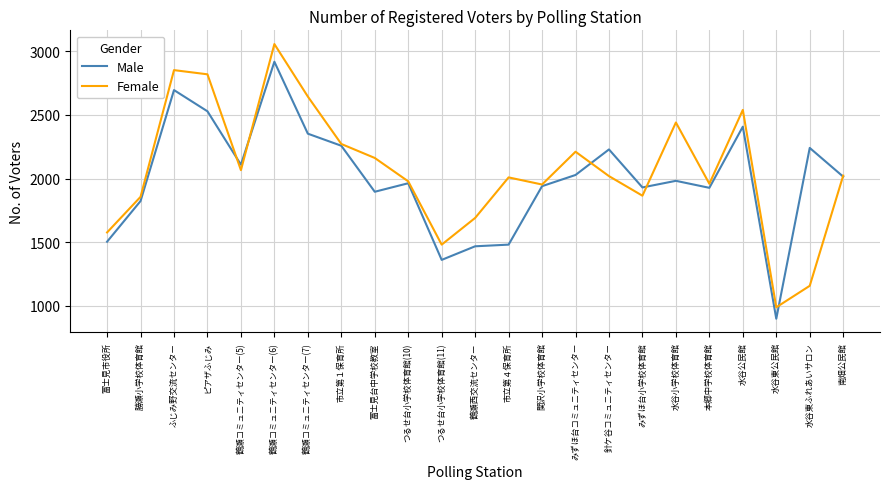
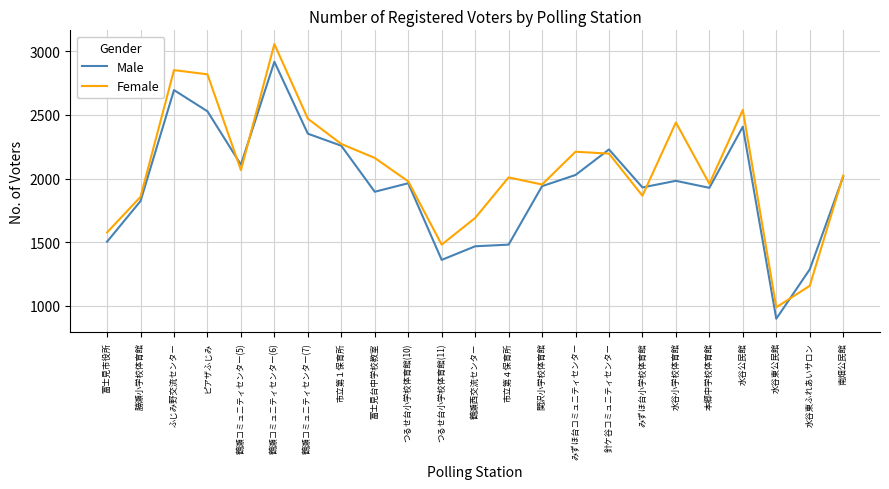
Female, 鶴瀬コミュニティセンター(7): 2650 -> 2470
Female, 針ケ谷コミュニティセンター: 2020 -> 2200
Male, 水谷東ふれあいサロン: 2240 -> 1290
